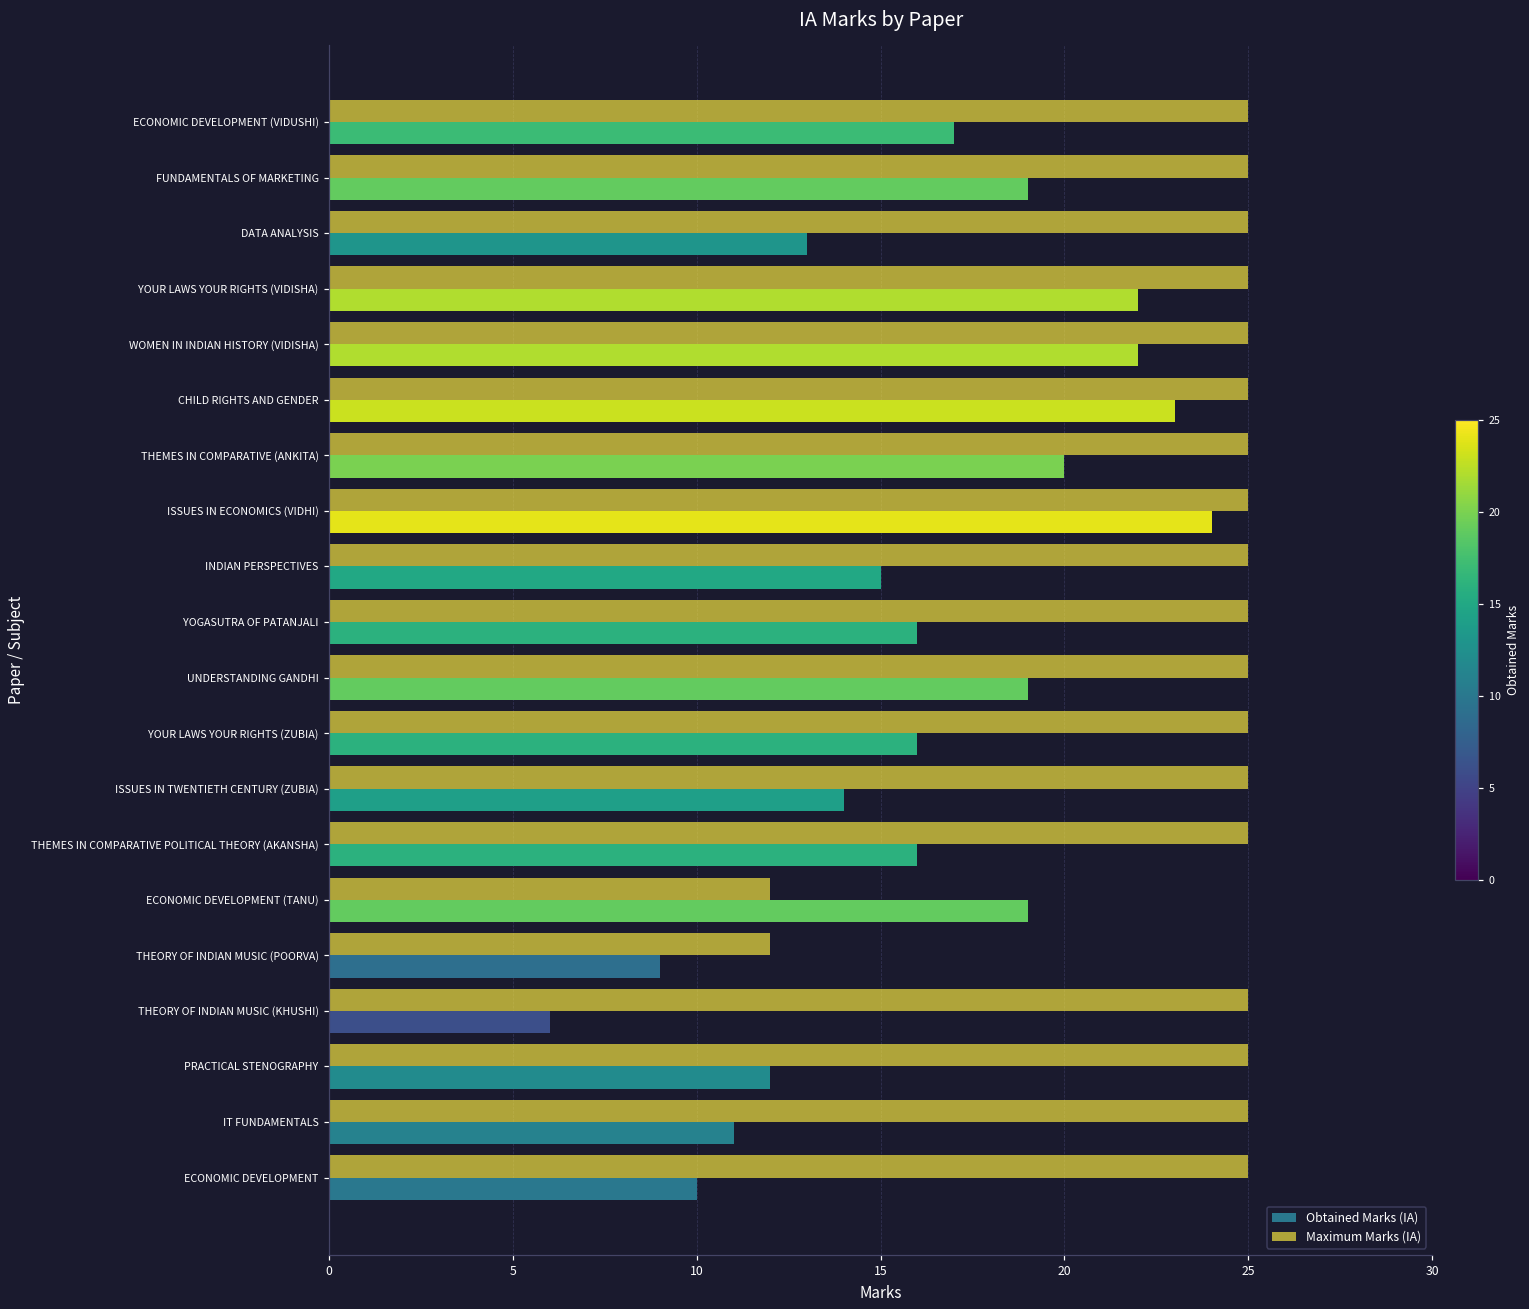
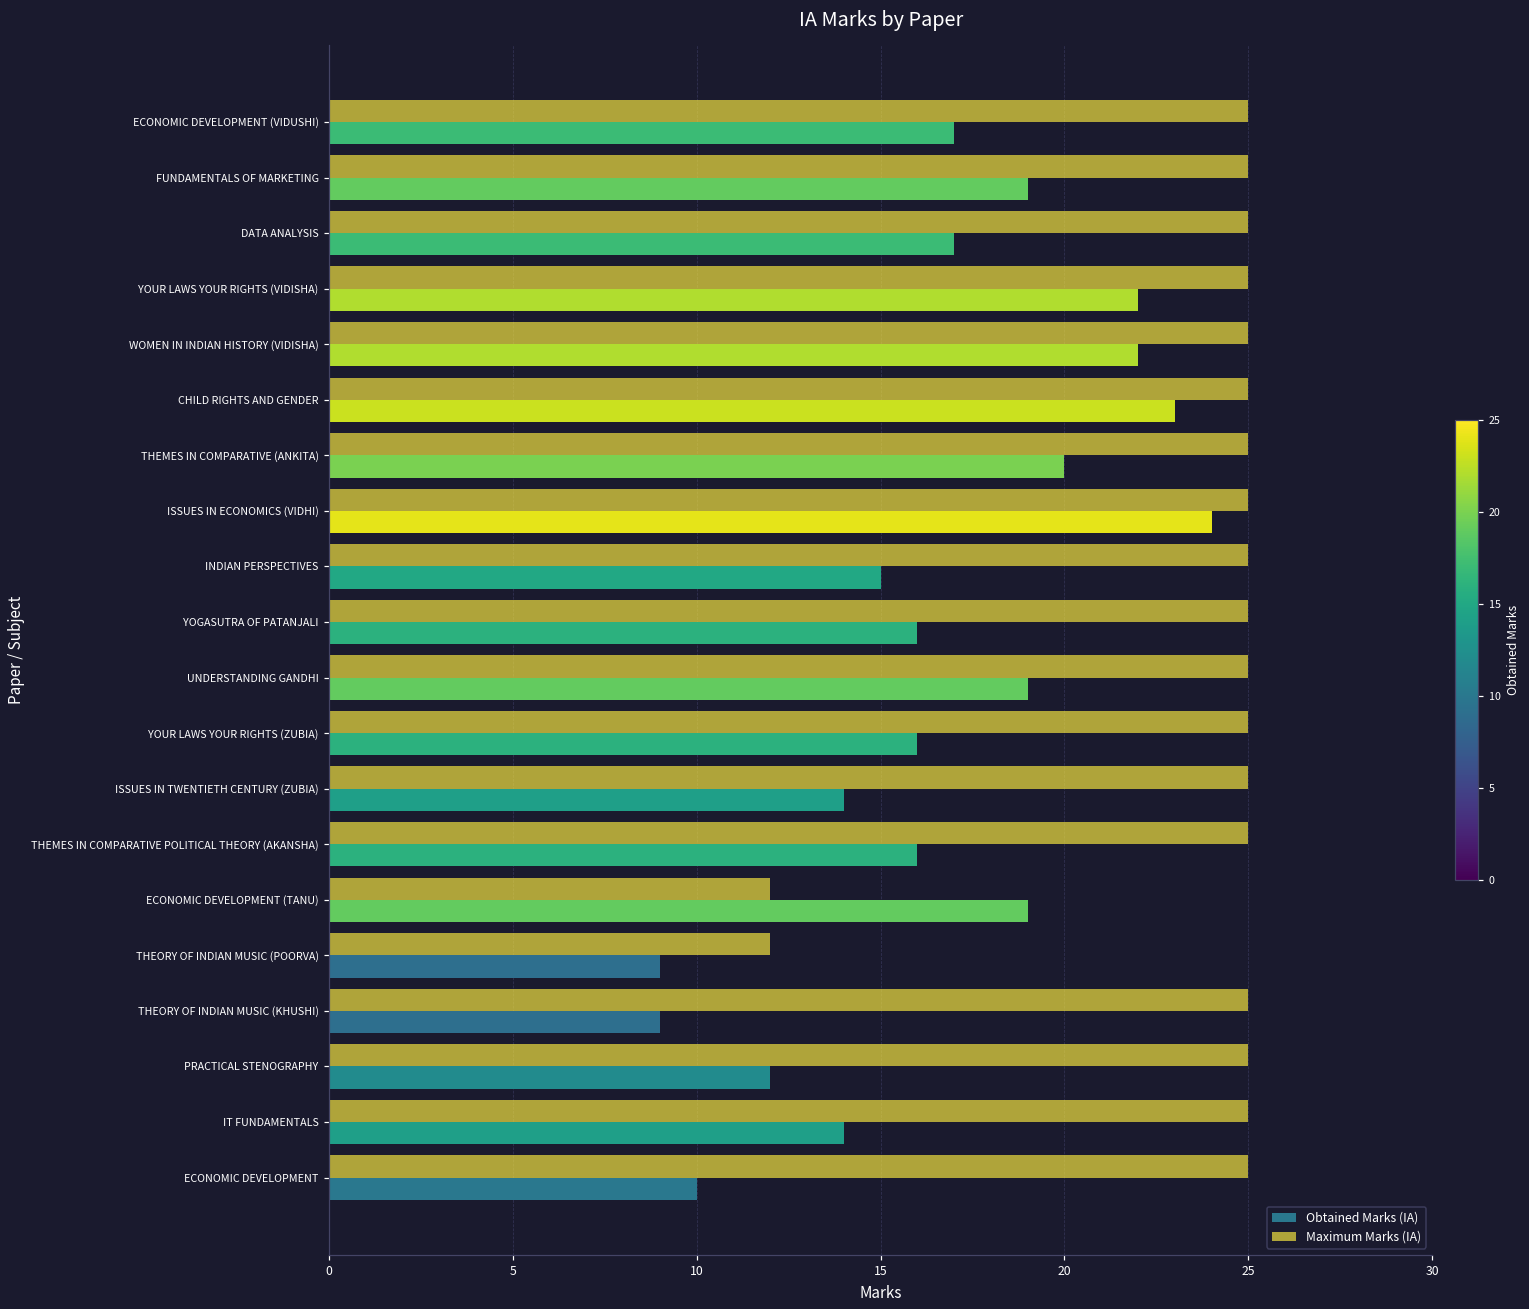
Obtained Marks (IA), DATA ANALYSIS: 13 -> 17
Obtained Marks (IA), THEORY OF INDIAN MUSIC (KHUSHI): 6 -> 9
Obtained Marks (IA), IT FUNDAMENTALS: 11 -> 14
